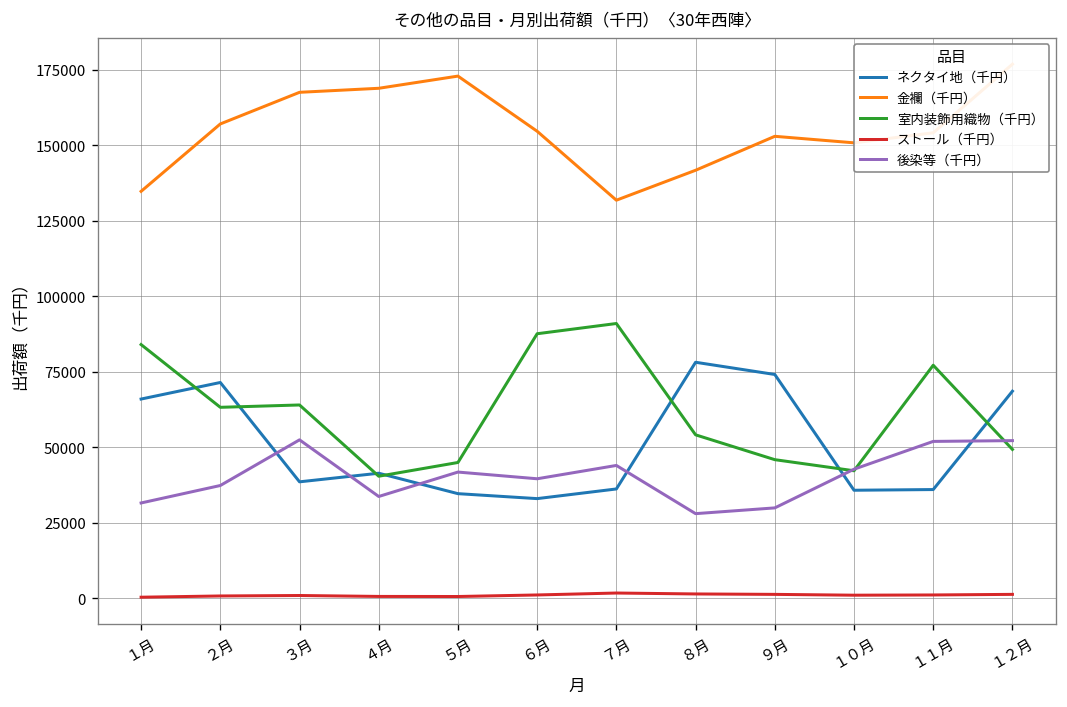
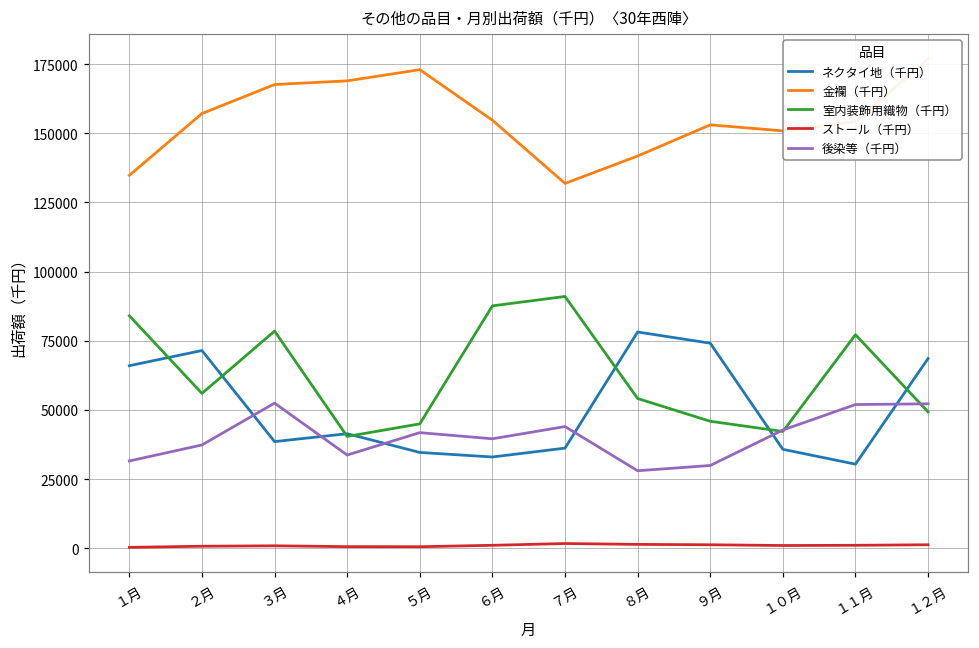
室内装飾用織物（千円）, ２月: 63000 -> 56000
室内装飾用織物（千円）, ３月: 64000 -> 78000
ネクタイ地（千円）, １１月: 36000 -> 30000
